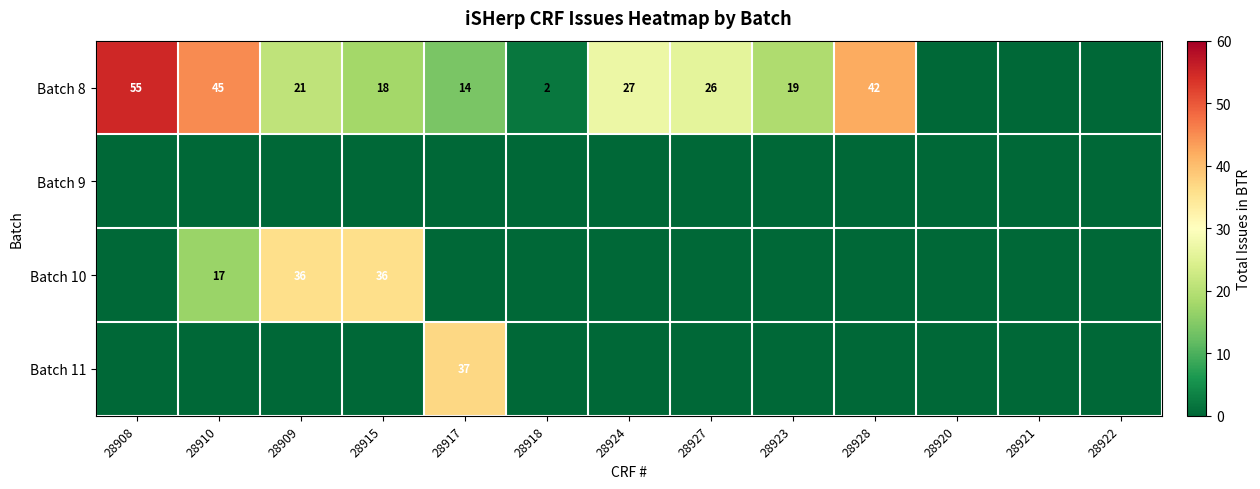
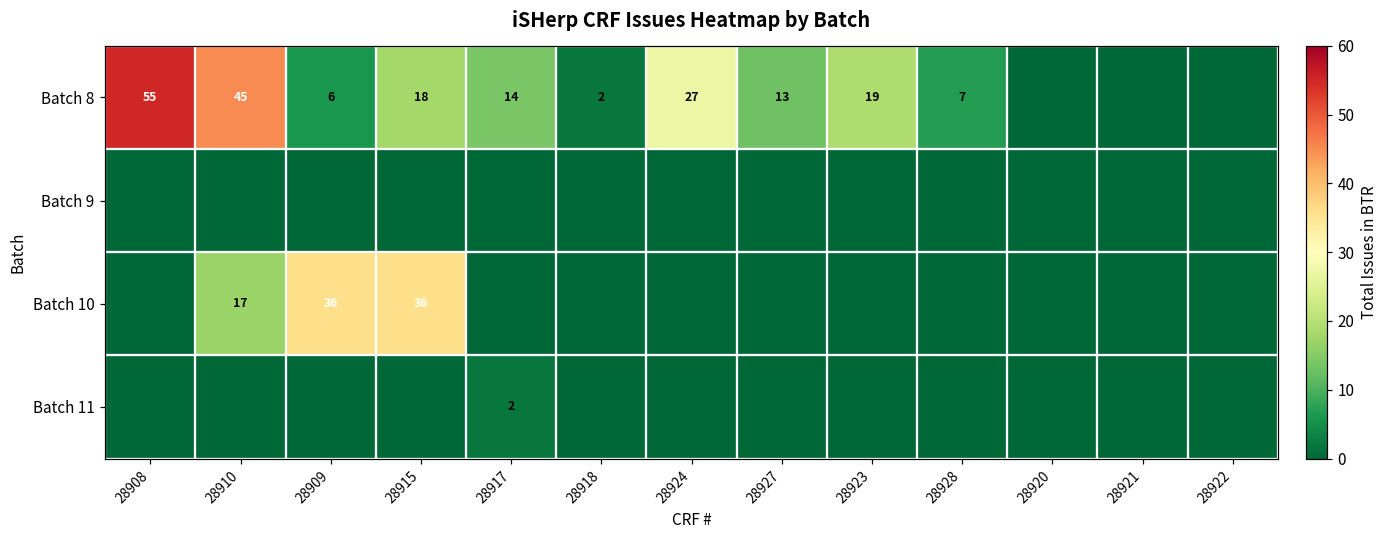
Batch 8, 28909: 21 -> 6
Batch 8, 28927: 26 -> 13
Batch 8, 28928: 42 -> 7
Batch 11, 28917: 37 -> 2
